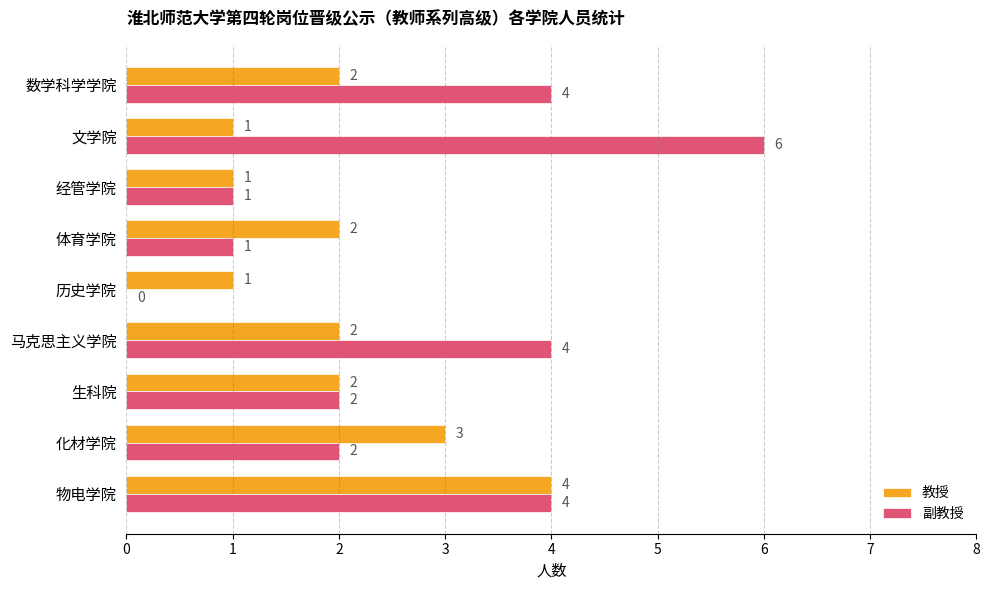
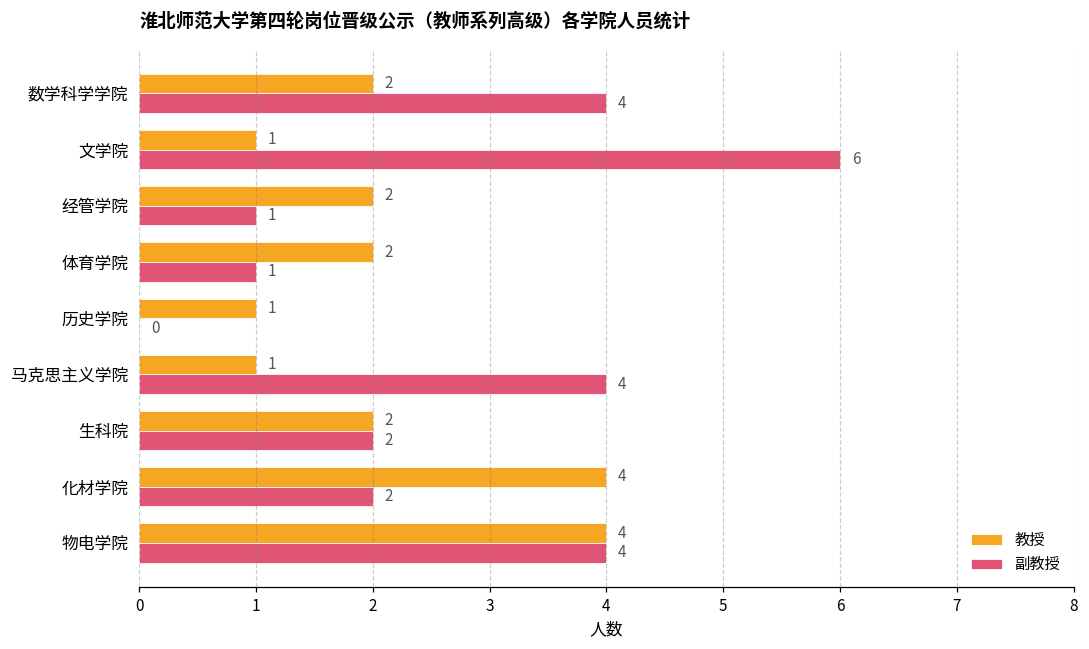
教授, 经管学院: 1 -> 2
教授, 马克思主义学院: 2 -> 1
教授, 化材学院: 3 -> 4
